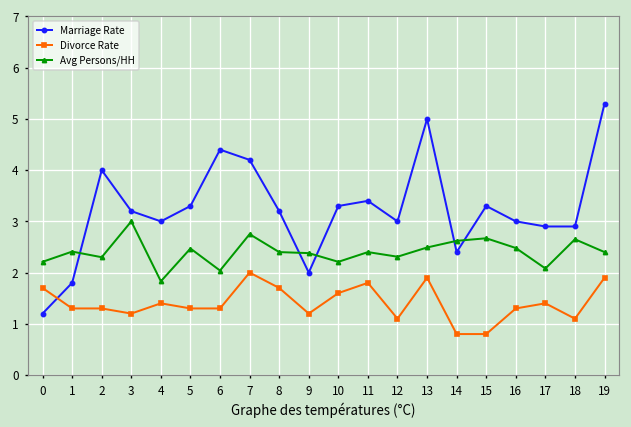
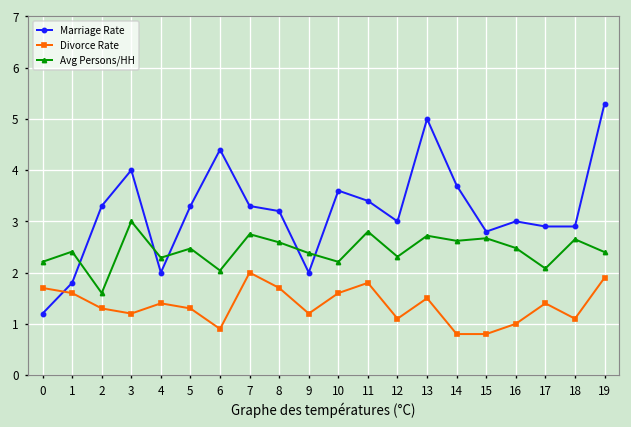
Divorce Rate, 1: 1.3 -> 1.6
Marriage Rate, 2: 4.0 -> 3.3
Avg Persons/HH, 2: 2.3 -> 1.6
Marriage Rate, 3: 3.2 -> 4.0
Marriage Rate, 4: 3 -> 2
Avg Persons/HH, 4: 1.8 -> 2.3
Divorce Rate, 6: 1.3 -> 0.9
Marriage Rate, 7: 4.2 -> 3.3
Avg Persons/HH, 8: 2.4 -> 2.6
Marriage Rate, 10: 3.3 -> 3.6
Avg Persons/HH, 11: 2.4 -> 2.8
Divorce Rate, 13: 1.9 -> 1.5
Avg Persons/HH, 13: 2.5 -> 2.7
Marriage Rate, 14: 2.4 -> 3.7
Marriage Rate, 15: 3.3 -> 2.8
Divorce Rate, 16: 1.3 -> 1.0
